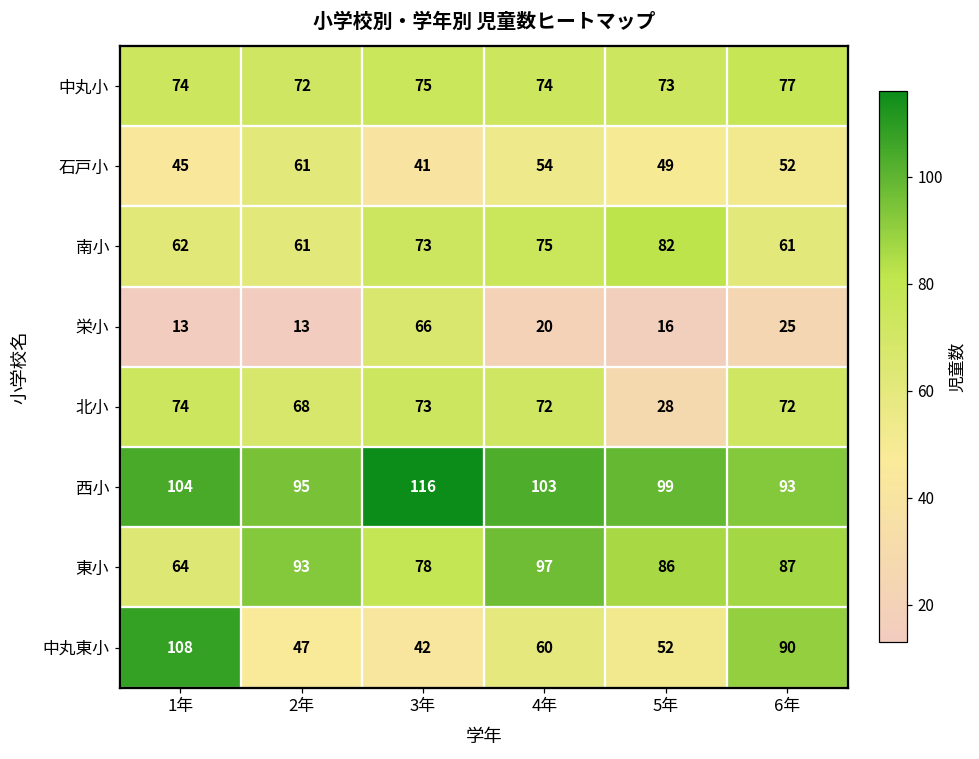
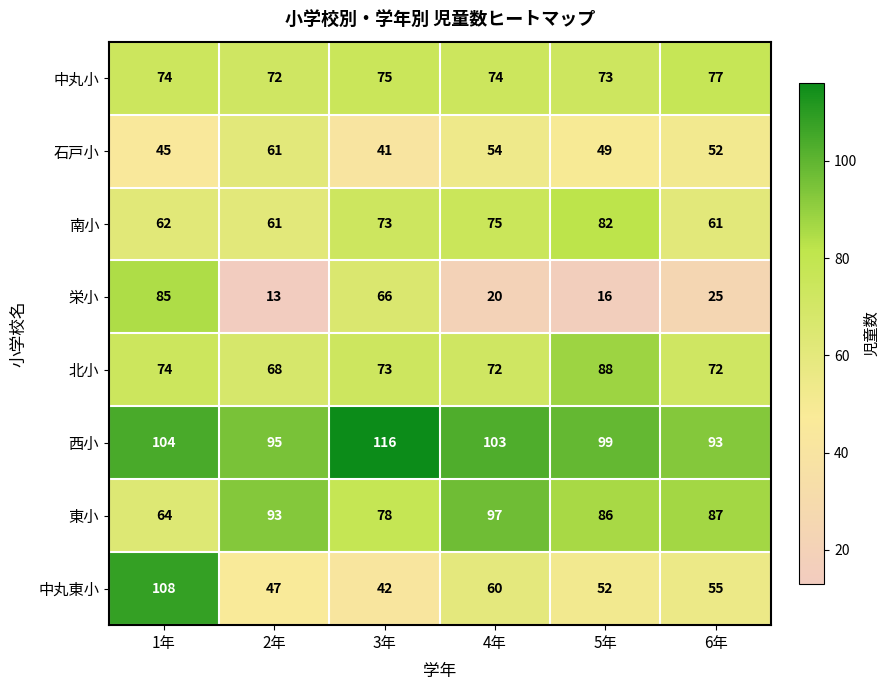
栄小, 1年: 13 -> 85
北小, 5年: 28 -> 88
中丸東小, 6年: 90 -> 55
